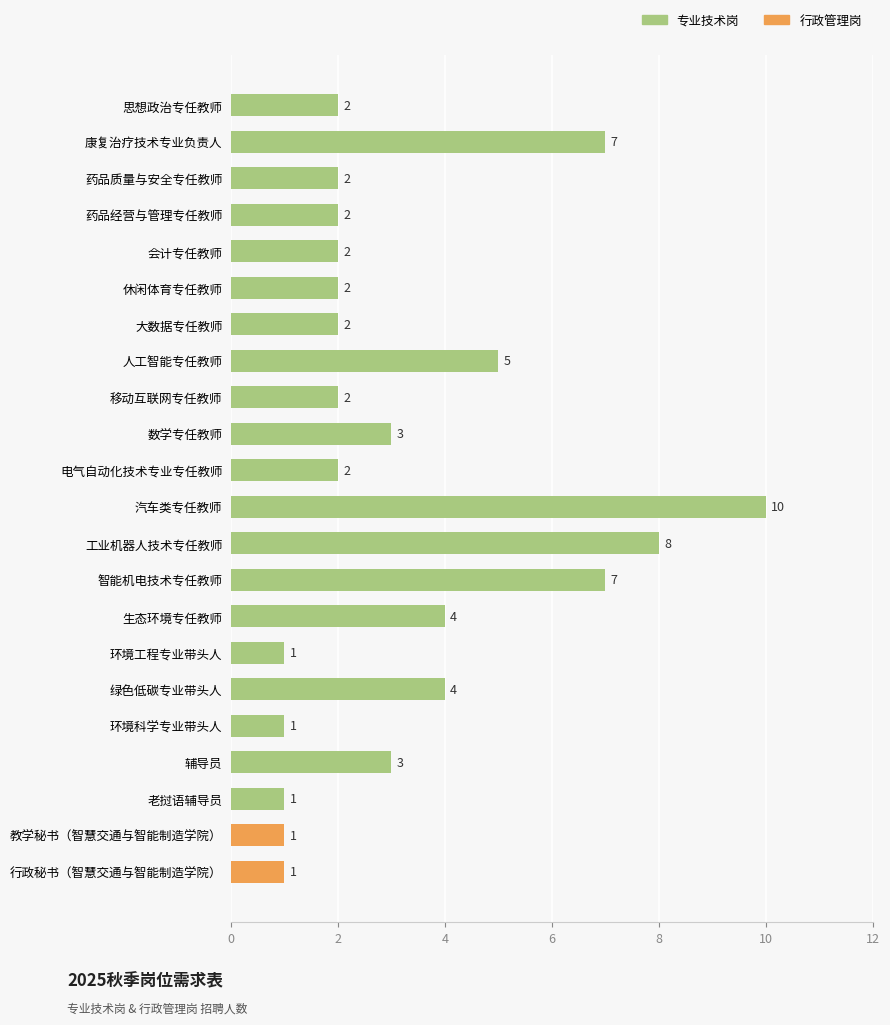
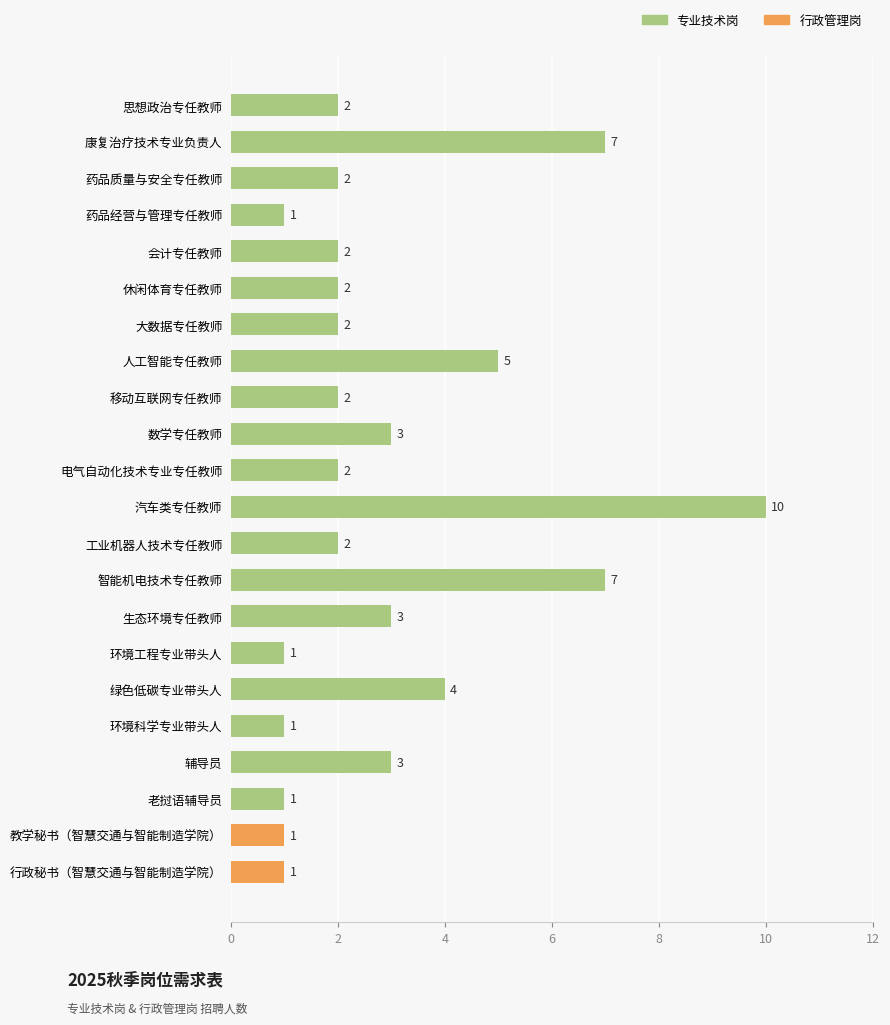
药品经营与管理专任教师: 2 -> 1
工业机器人技术专任教师: 8 -> 2
生态环境专任教师: 4 -> 3
